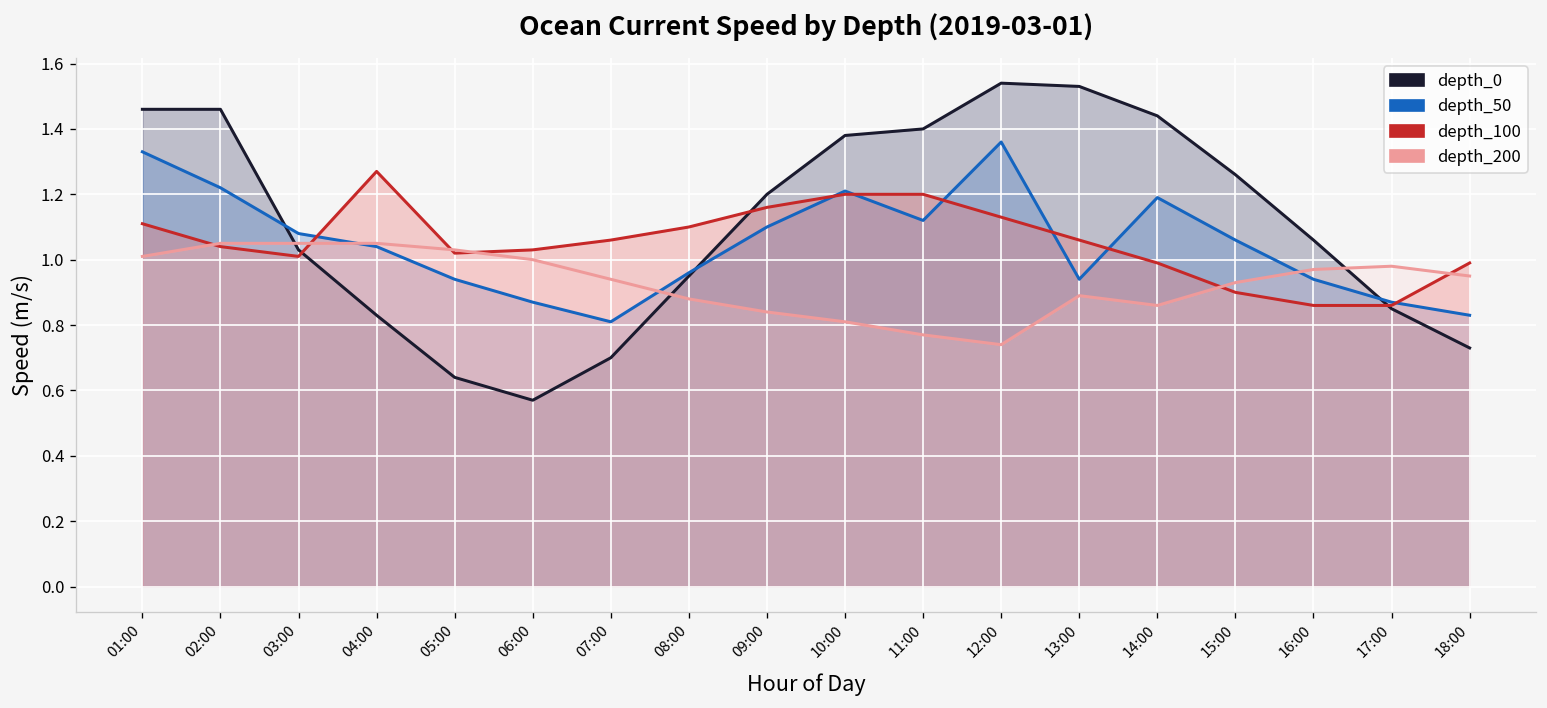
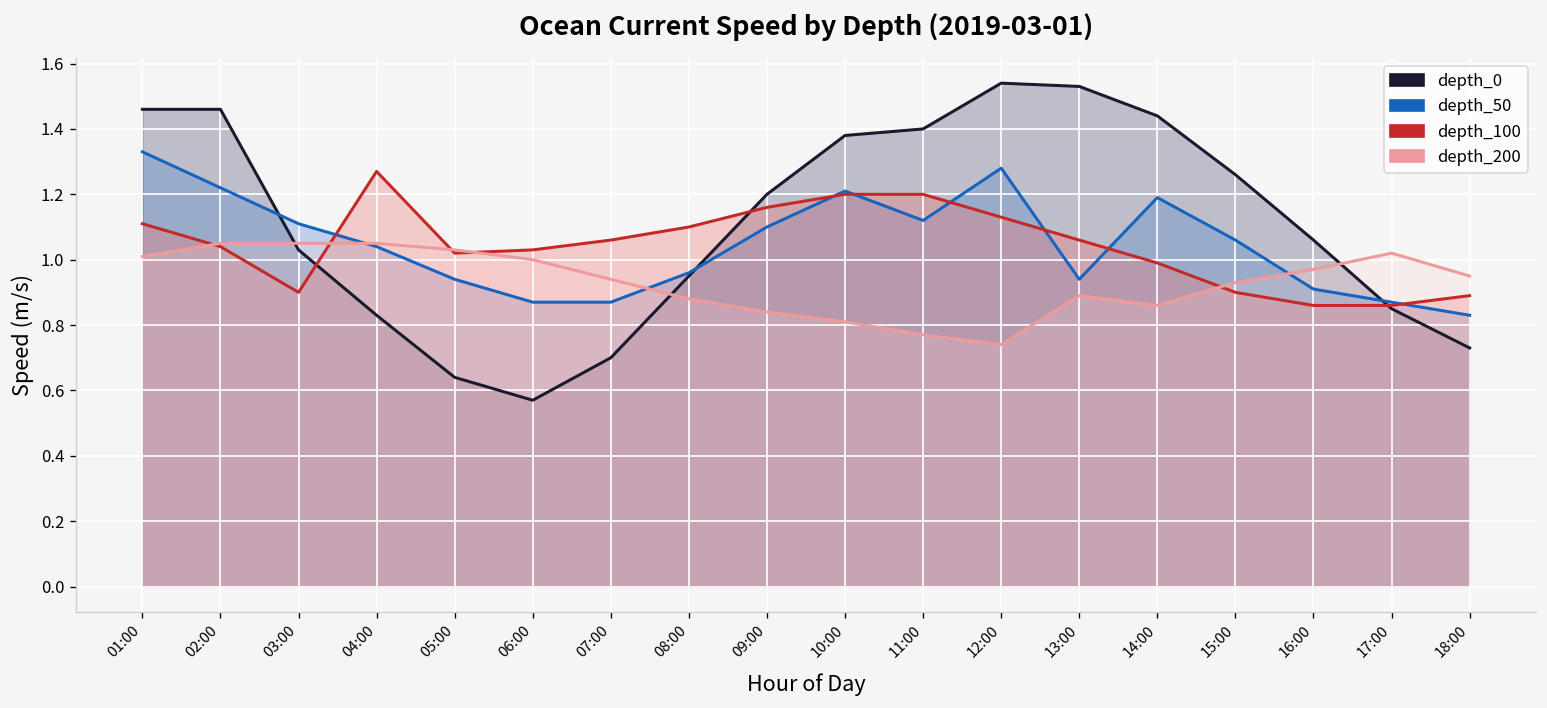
depth_50, 03:00: 1.08 -> 1.11
depth_100, 03:00: 1.01 -> 0.90
depth_50, 07:00: 0.81 -> 0.87
depth_50, 12:00: 1.36 -> 1.28
depth_50, 16:00: 0.94 -> 0.91
depth_200, 17:00: 0.98 -> 1.02
depth_100, 18:00: 0.99 -> 0.89
